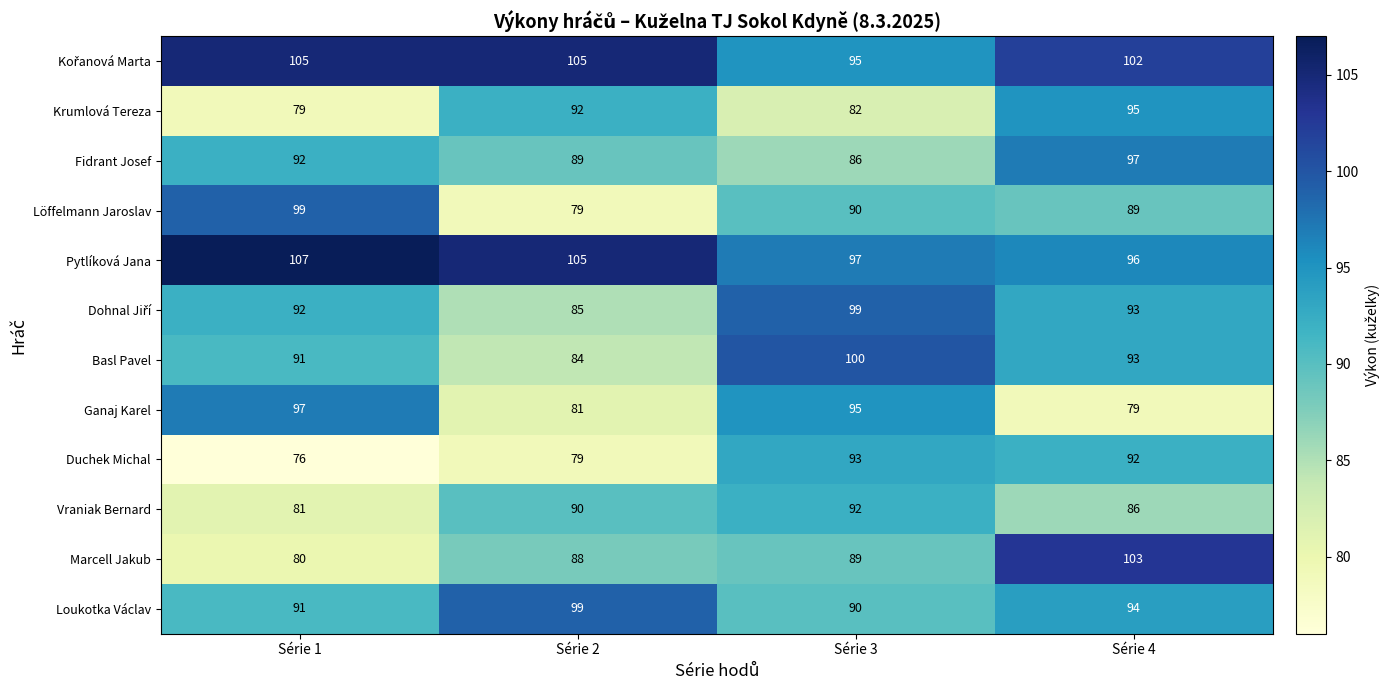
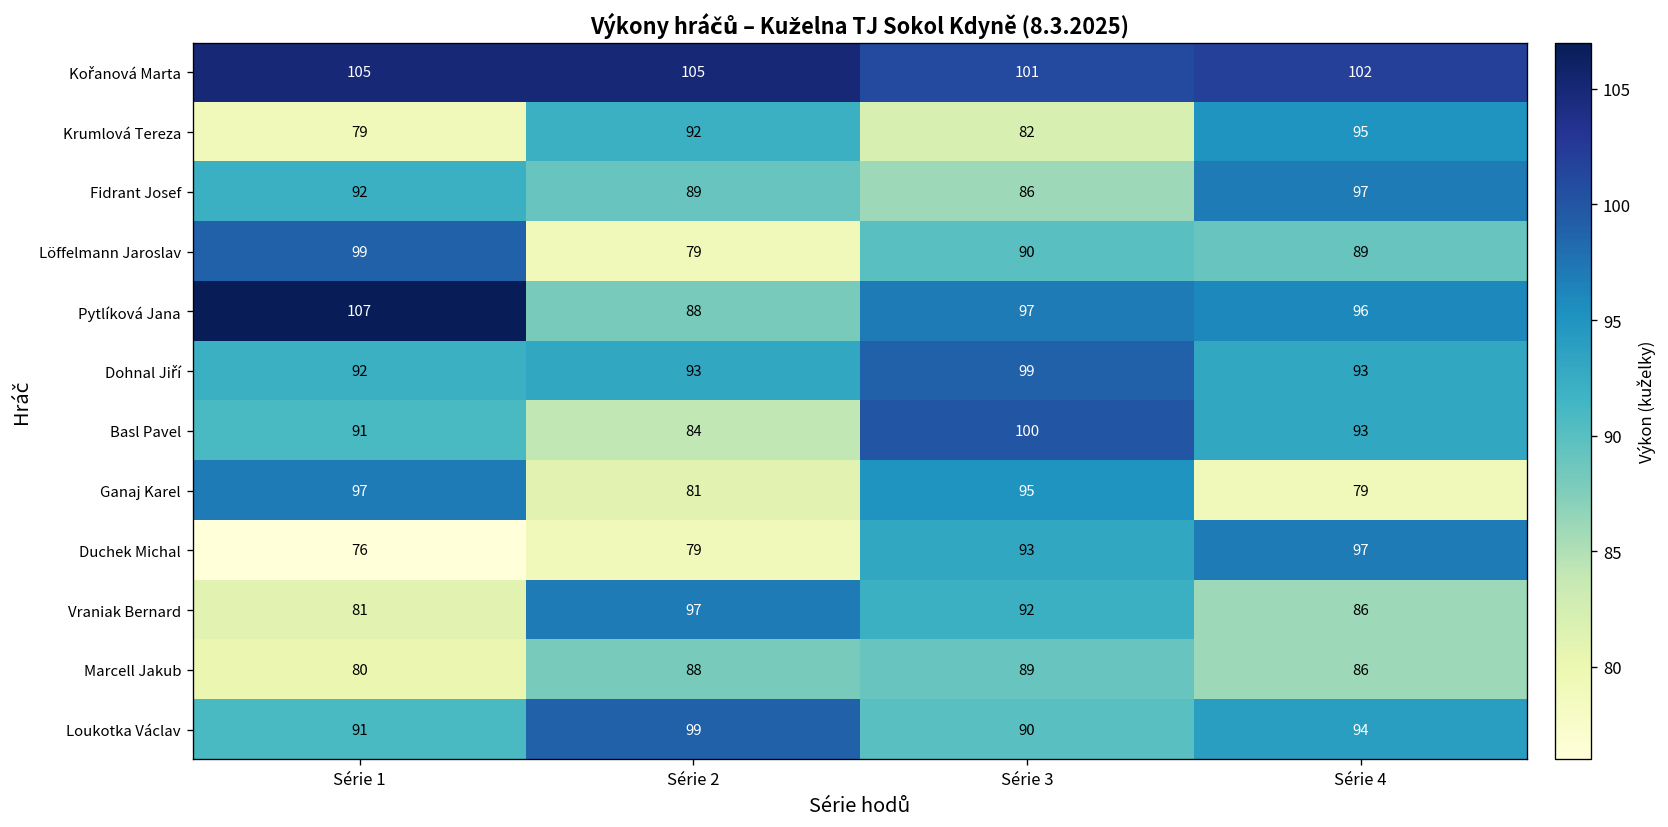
Kořanová Marta, Série 3: 95 -> 101
Pytlíková Jana, Série 2: 105 -> 88
Dohnal Jiří, Série 2: 85 -> 93
Duchek Michal, Série 4: 92 -> 97
Vraniak Bernard, Série 2: 90 -> 97
Marcell Jakub, Série 4: 103 -> 86
